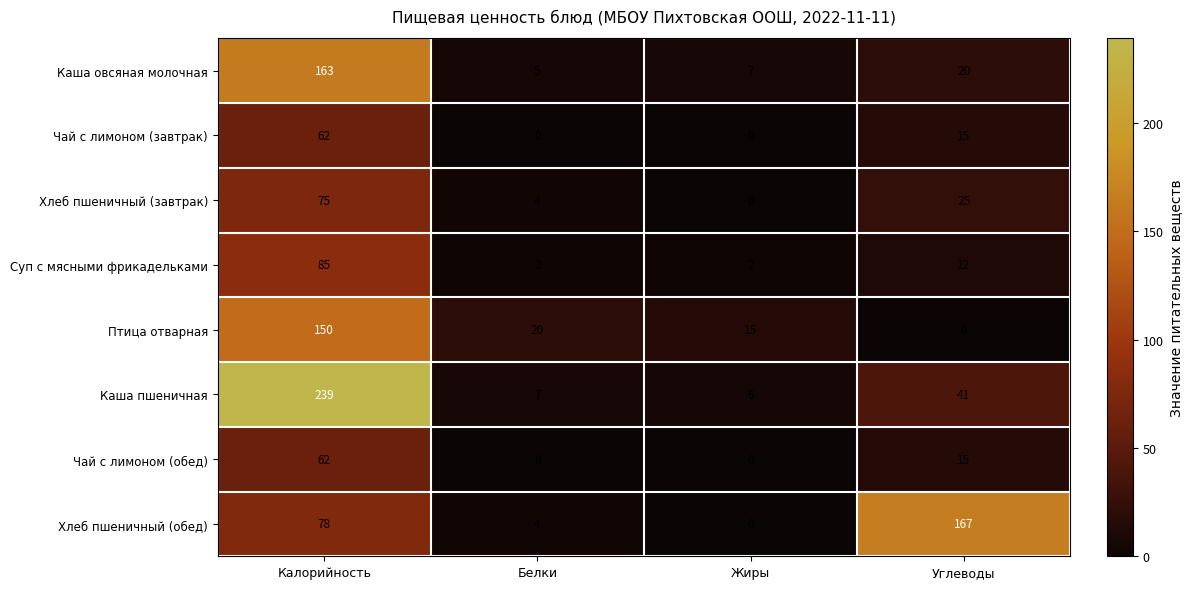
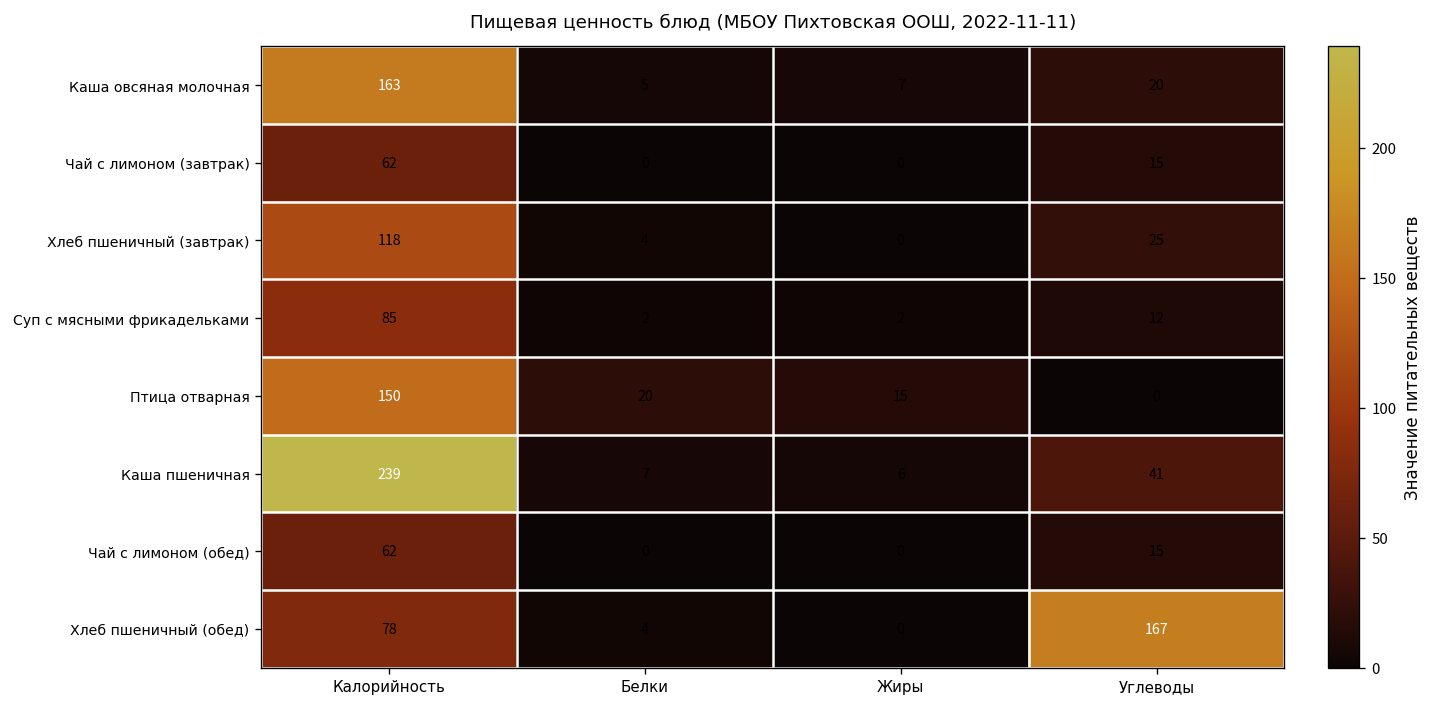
Хлеб пшеничный (завтрак), Калорийность: 75 -> 118
